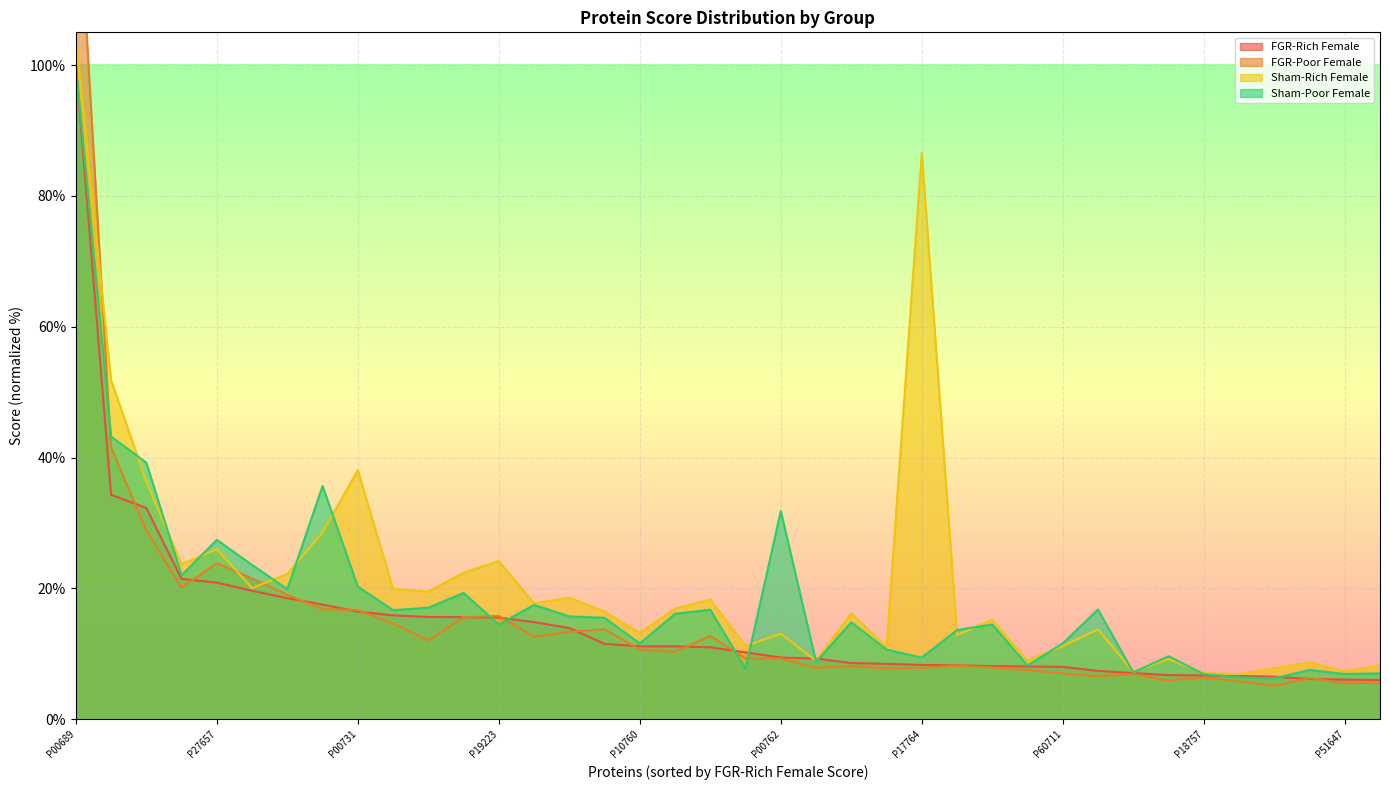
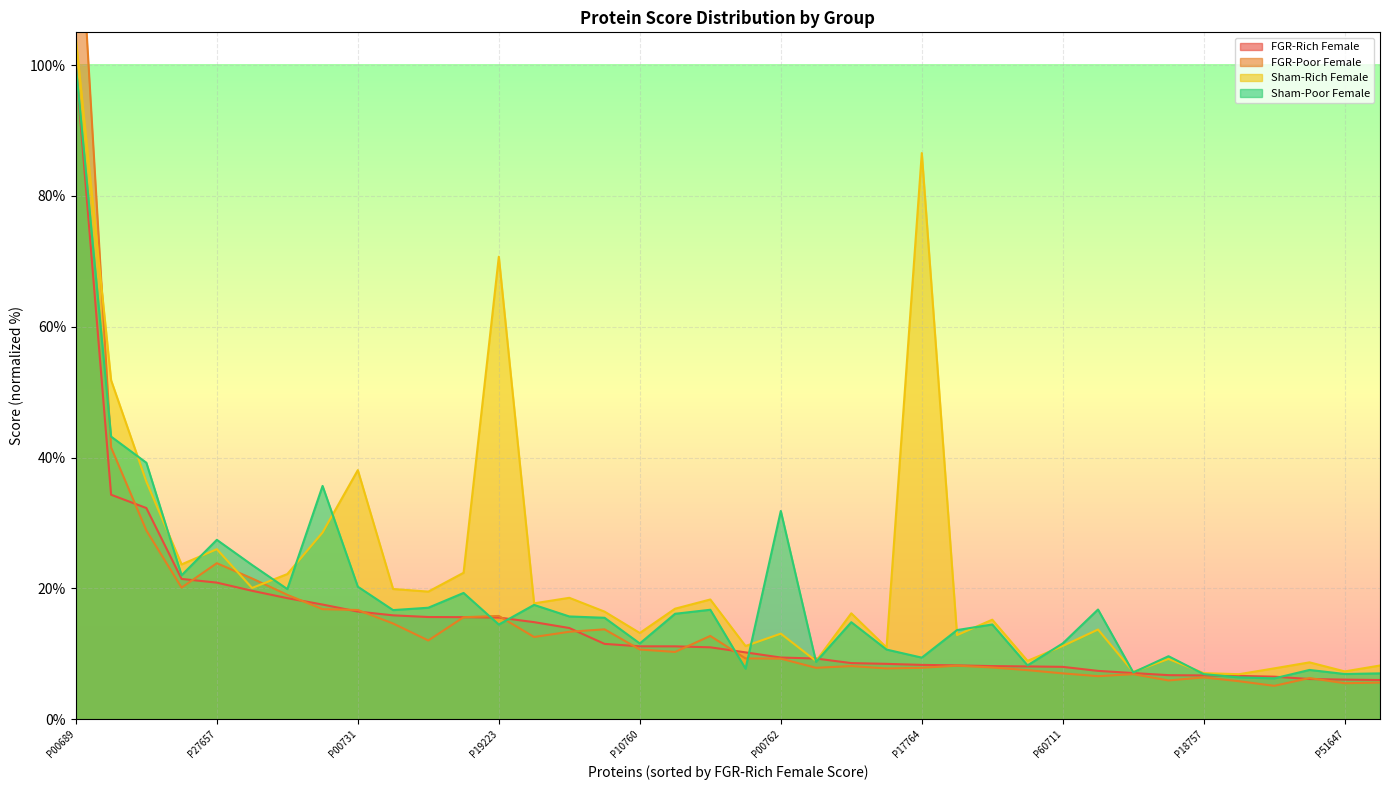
Sham-Rich Female, P19223: 24% -> 71%
